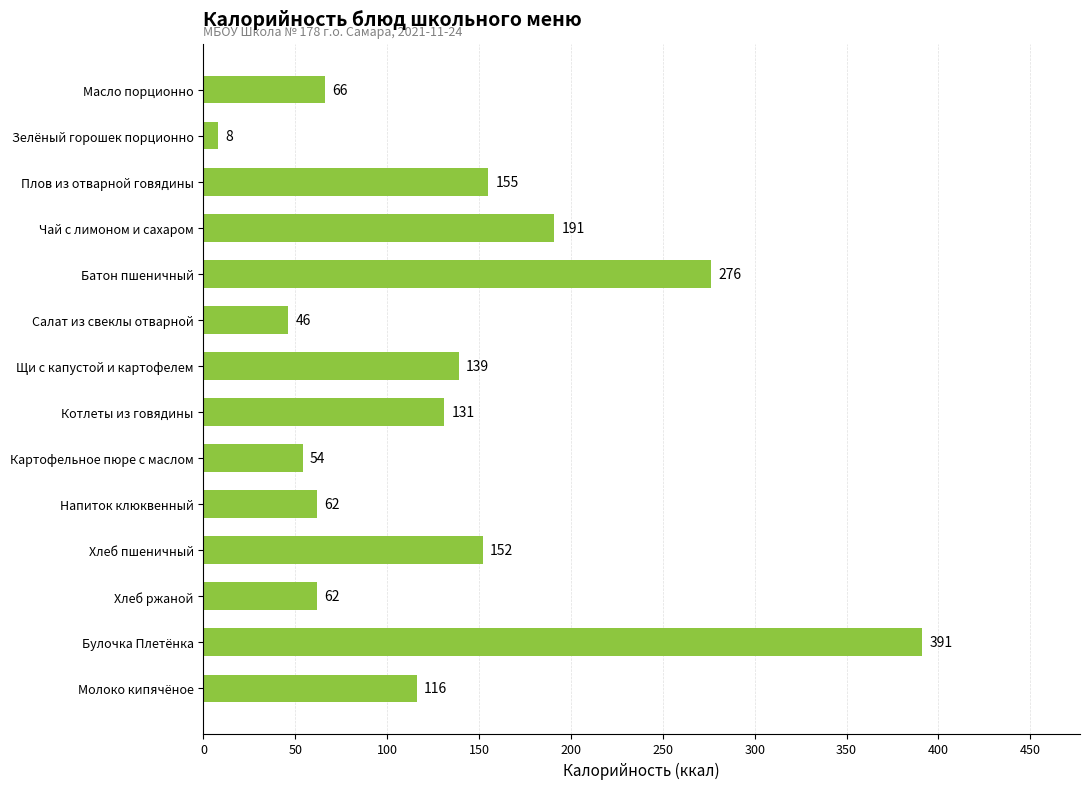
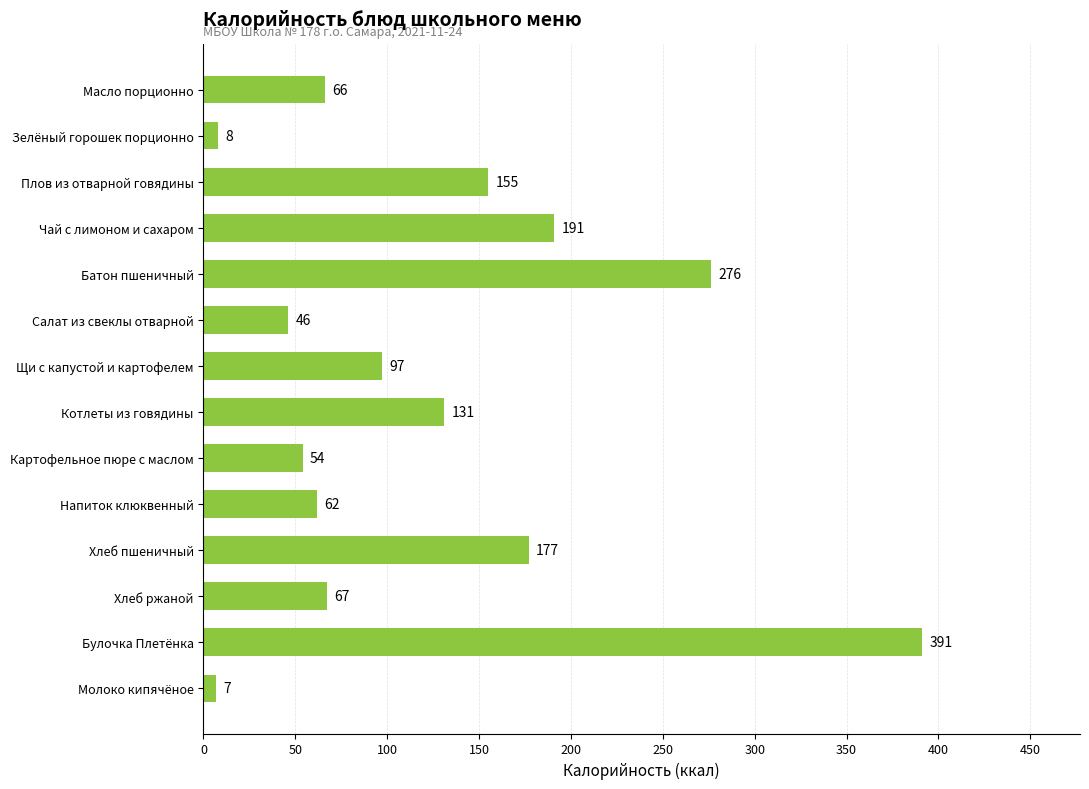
Щи с капустой и картофелем: 139 -> 97
Хлеб пшеничный: 152 -> 177
Хлеб ржаной: 62 -> 67
Молоко кипячёное: 116 -> 7
